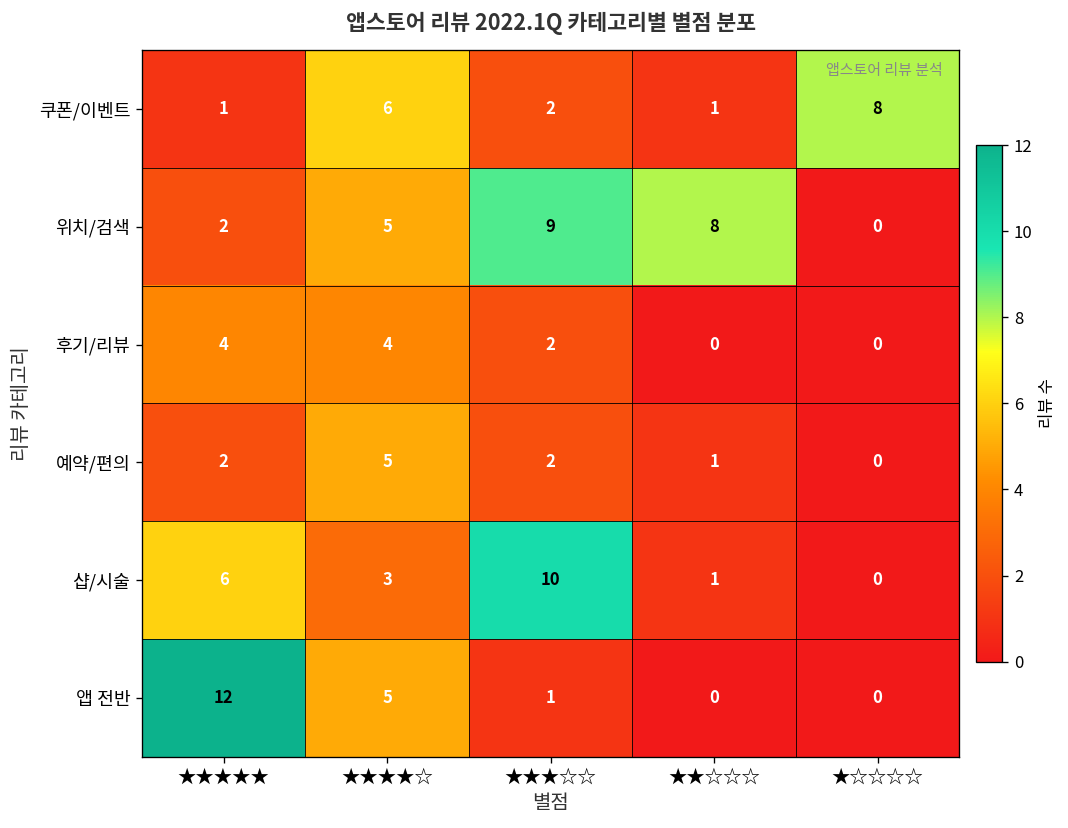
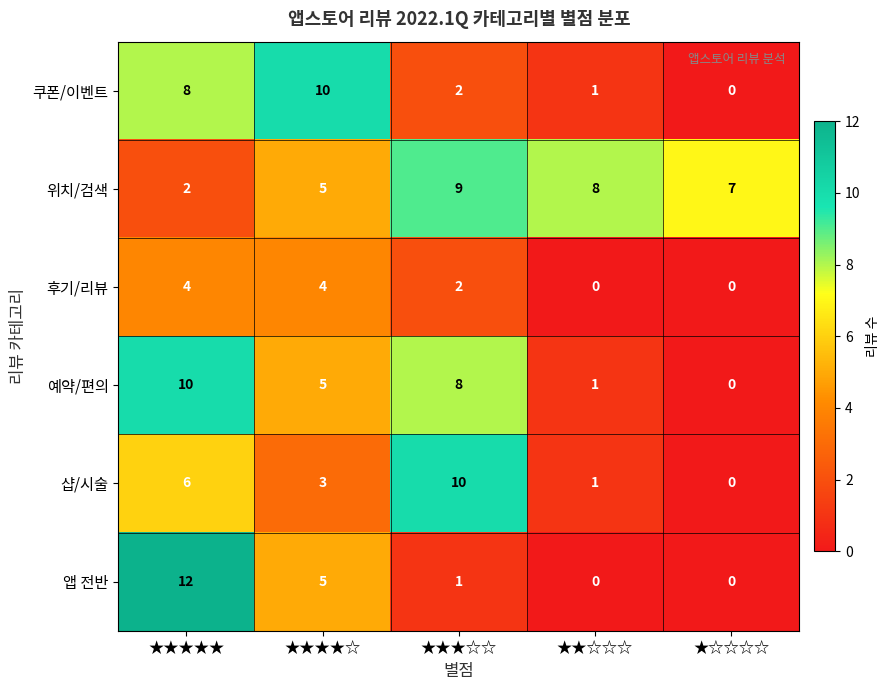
쿠폰/이벤트, ★★★★★: 1 -> 8
쿠폰/이벤트, ★★★★☆: 6 -> 10
쿠폰/이벤트, ★☆☆☆☆: 8 -> 0
위치/검색, ★☆☆☆☆: 0 -> 7
예약/편의, ★★★★★: 2 -> 10
예약/편의, ★★★☆☆: 2 -> 8
